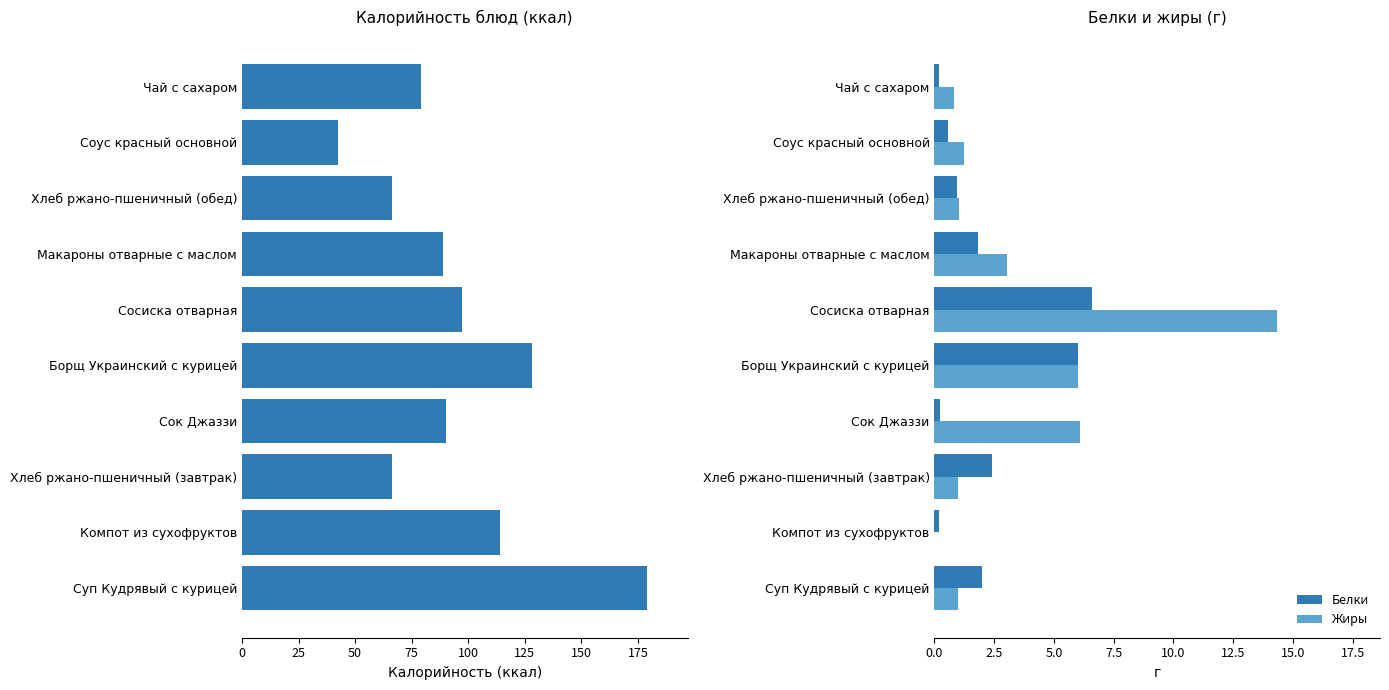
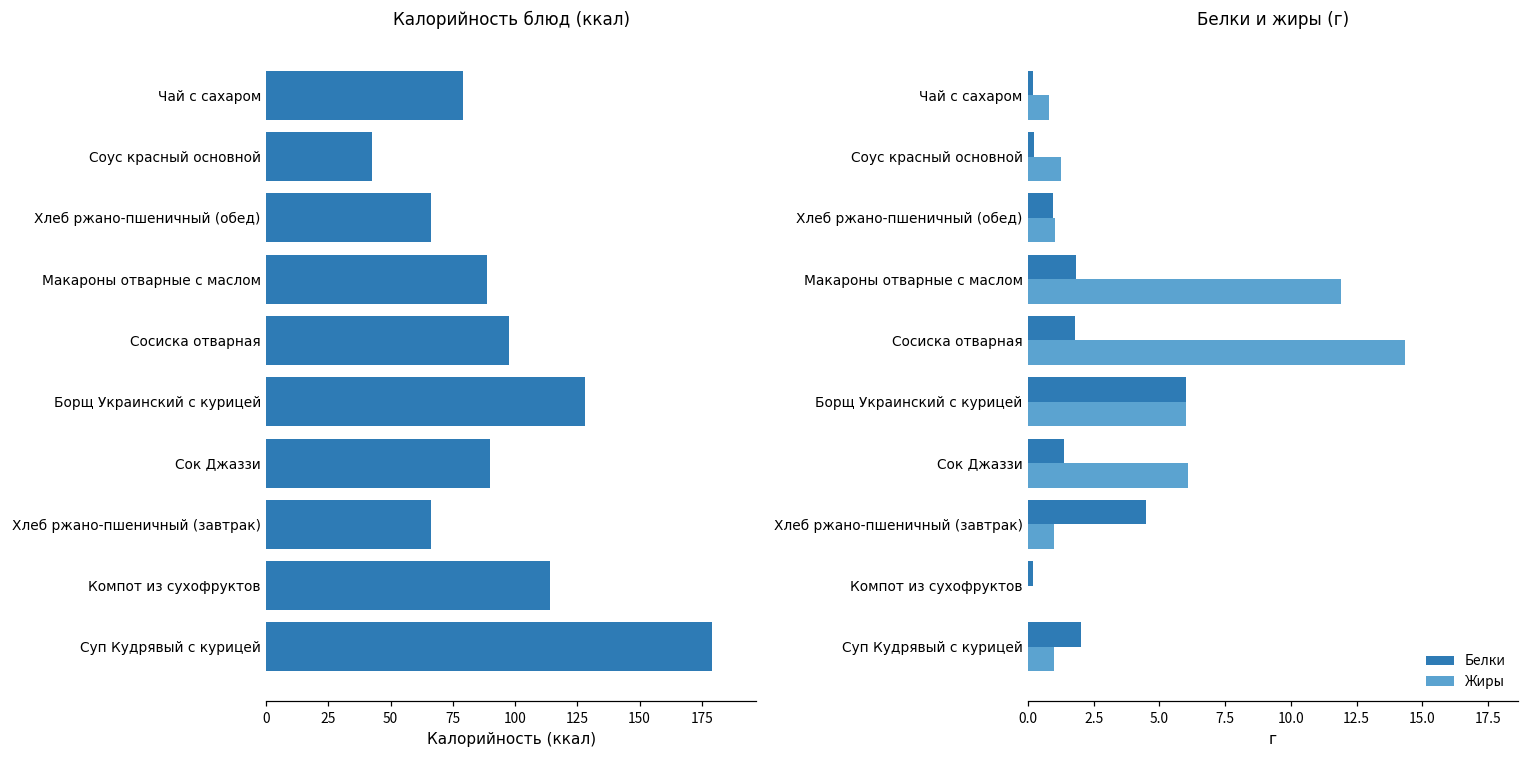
Белки и жиры (г), Белки, Соус красный основной: 0.6 -> 0.2
Белки и жиры (г), Жиры, Макароны отварные с маслом: 3.0 -> 11.9
Белки и жиры (г), Белки, Сосиска отварная: 6.6 -> 1.8
Белки и жиры (г), Белки, Сок Джаззи: 0.2 -> 1.4
Белки и жиры (г), Белки, Хлеб ржано-пшеничный (завтрак): 2.4 -> 4.5
